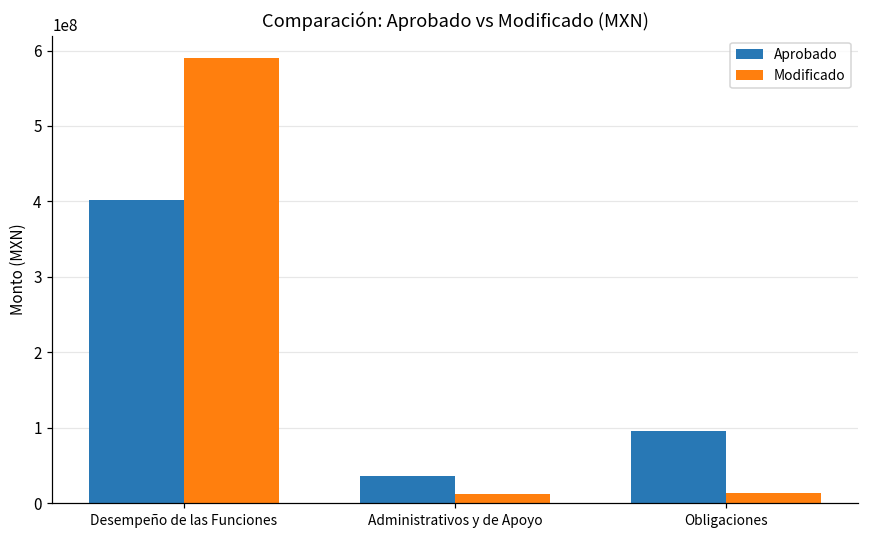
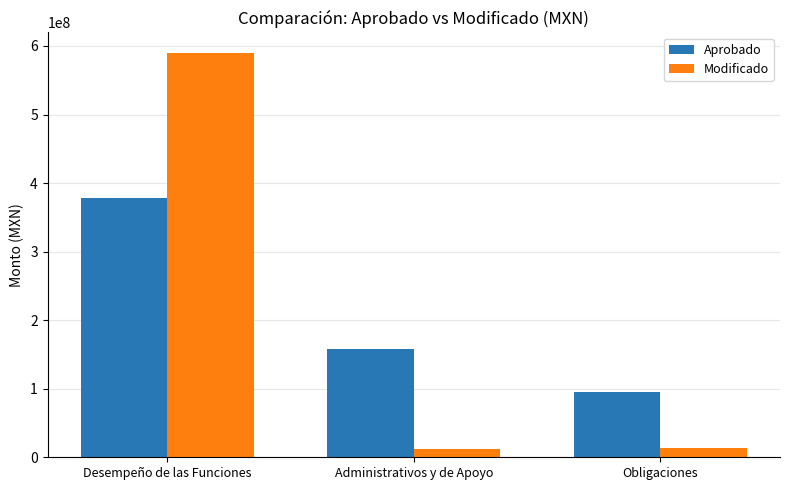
Aprobado, Desempeño de las Funciones: 400000000 -> 380000000
Aprobado, Administrativos y de Apoyo: 40000000 -> 160000000
